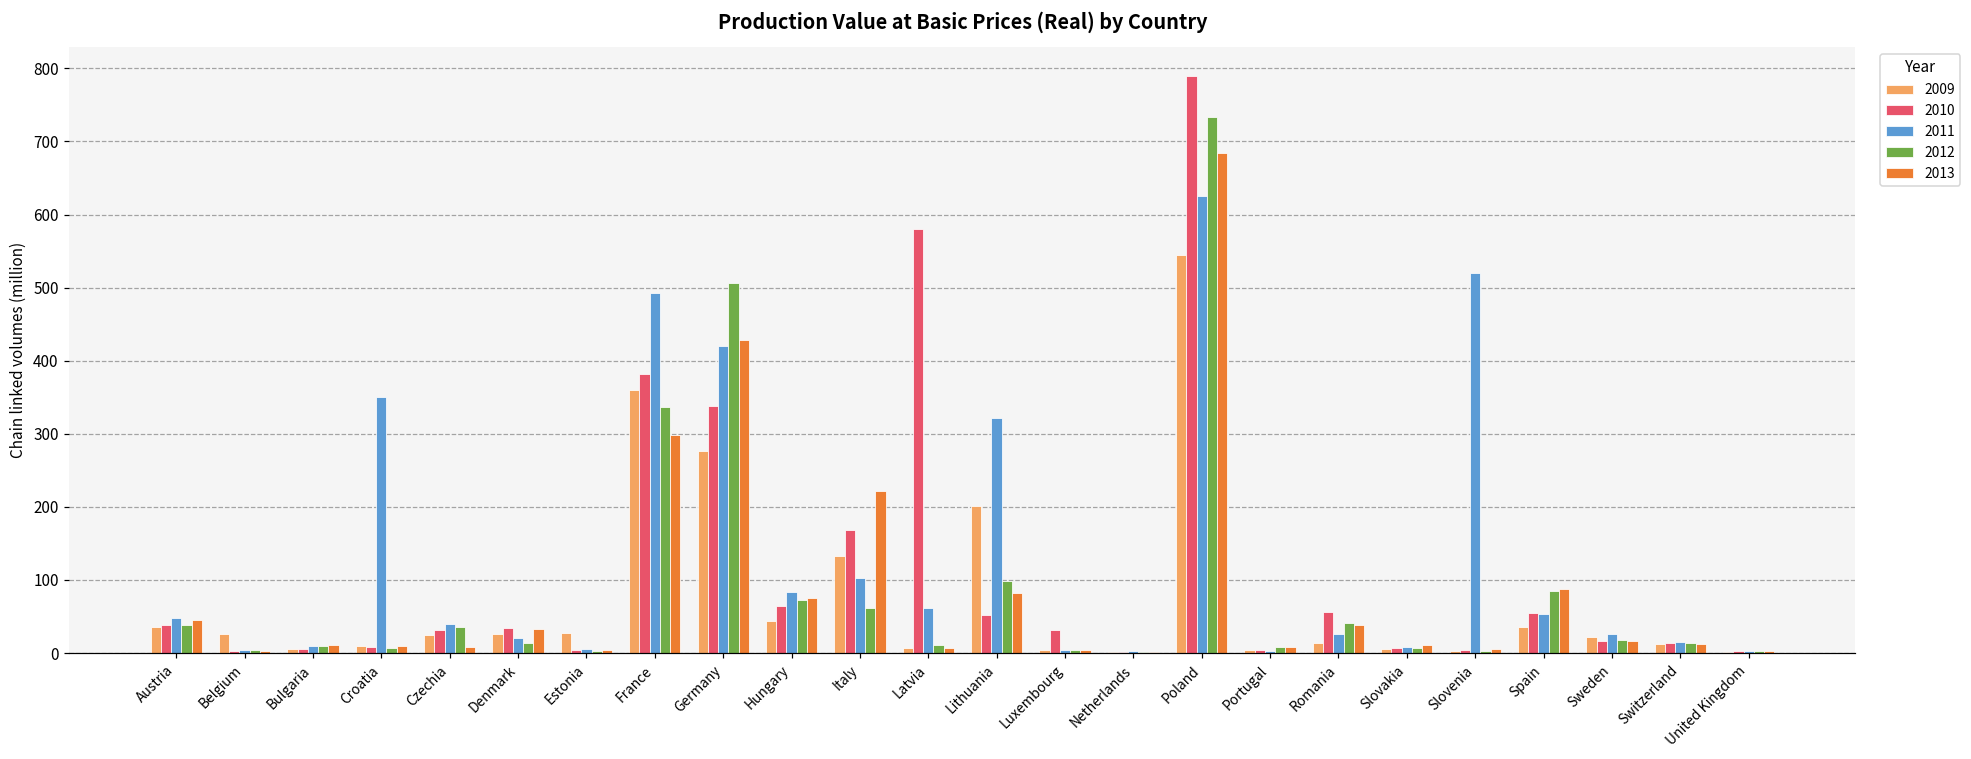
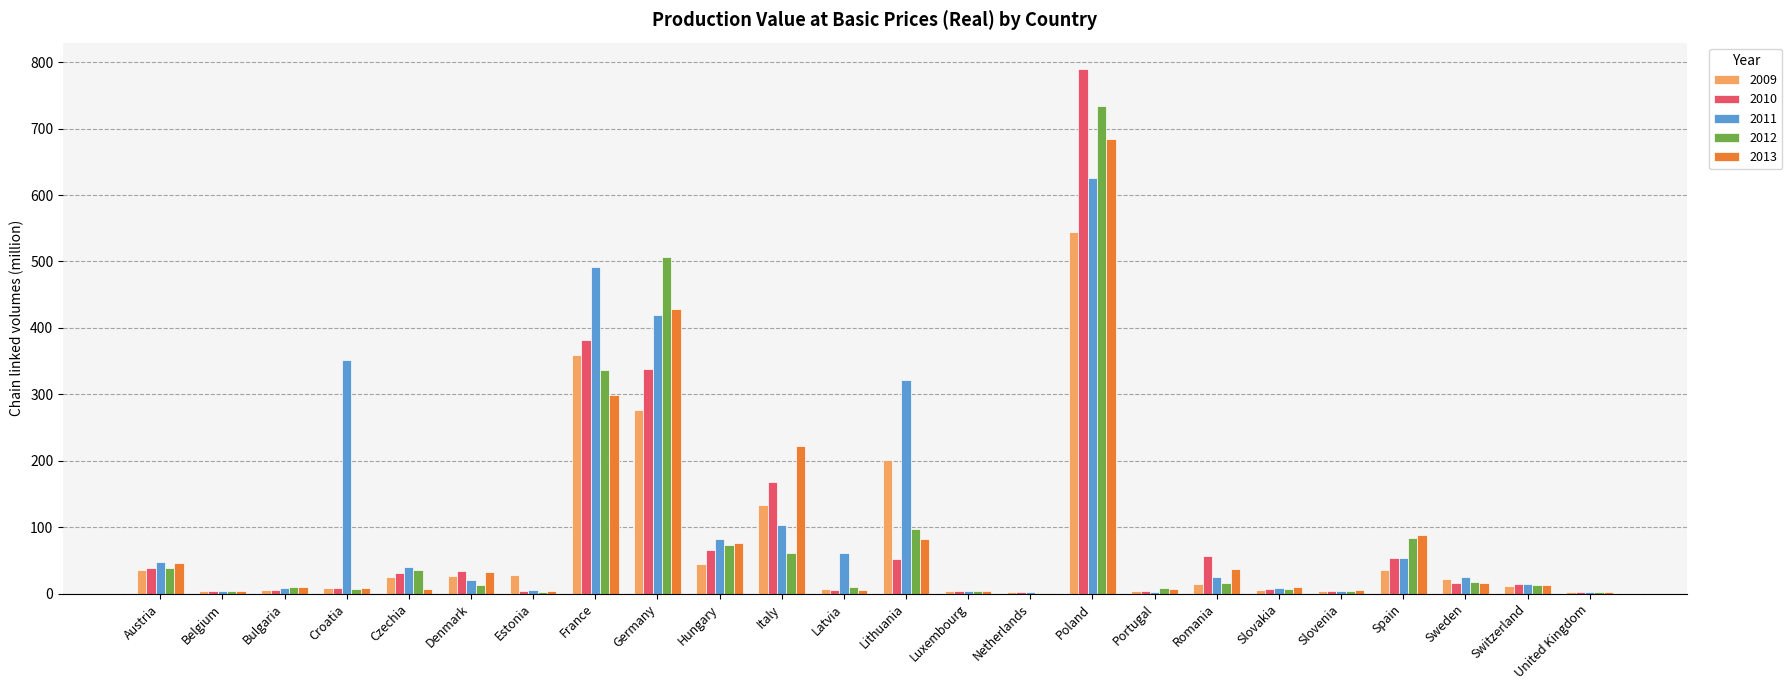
2009, Belgium: 30 -> 0
2010, Latvia: 580 -> 10
2010, Luxembourg: 30 -> 0
2012, Romania: 40 -> 20
2011, Slovenia: 520 -> 0
